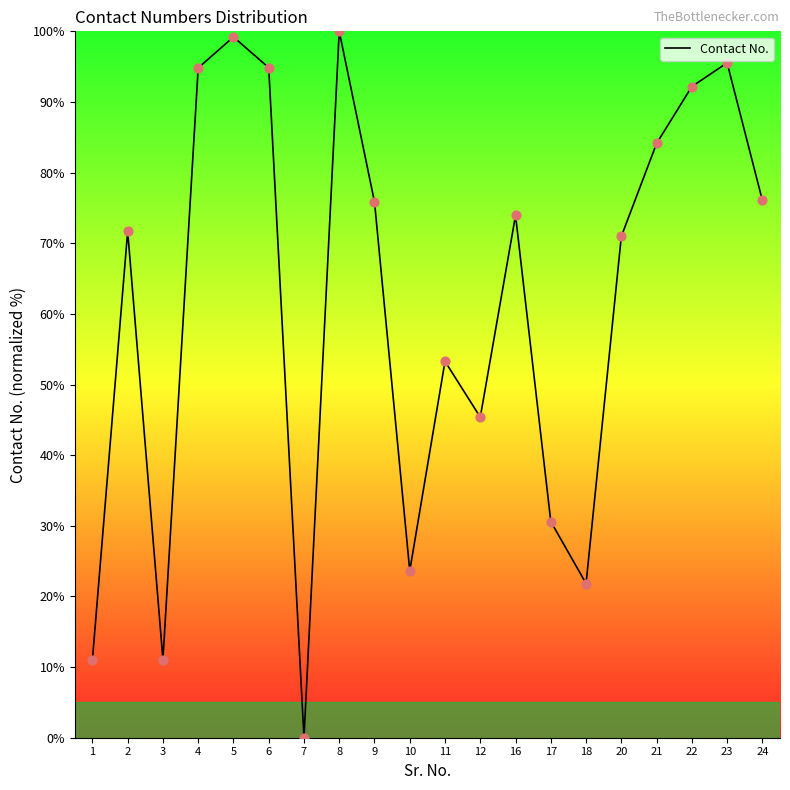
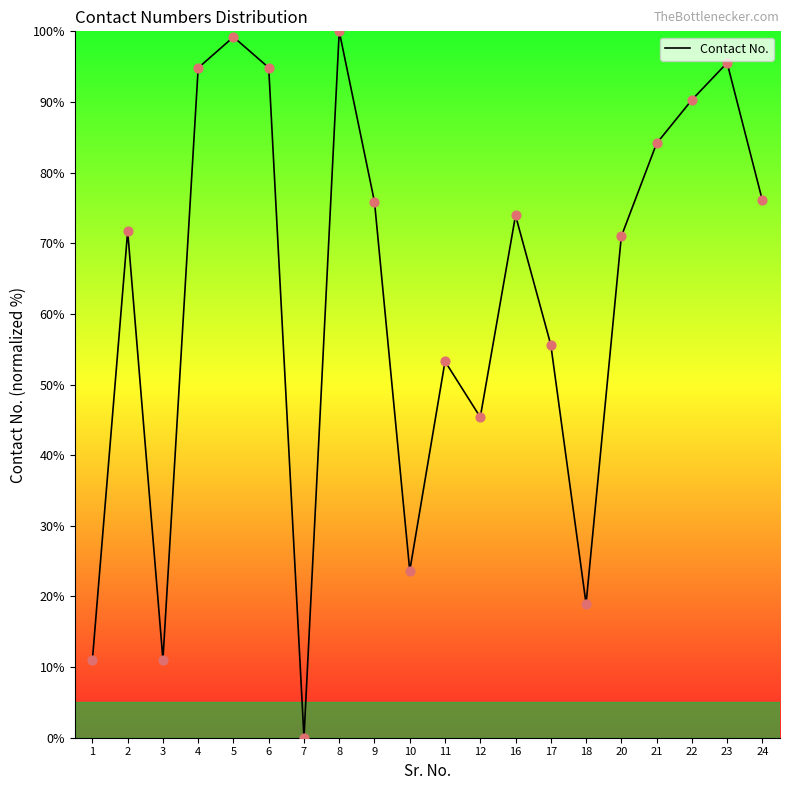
17: 31% -> 56%
18: 22% -> 19%
22: 92% -> 90%
